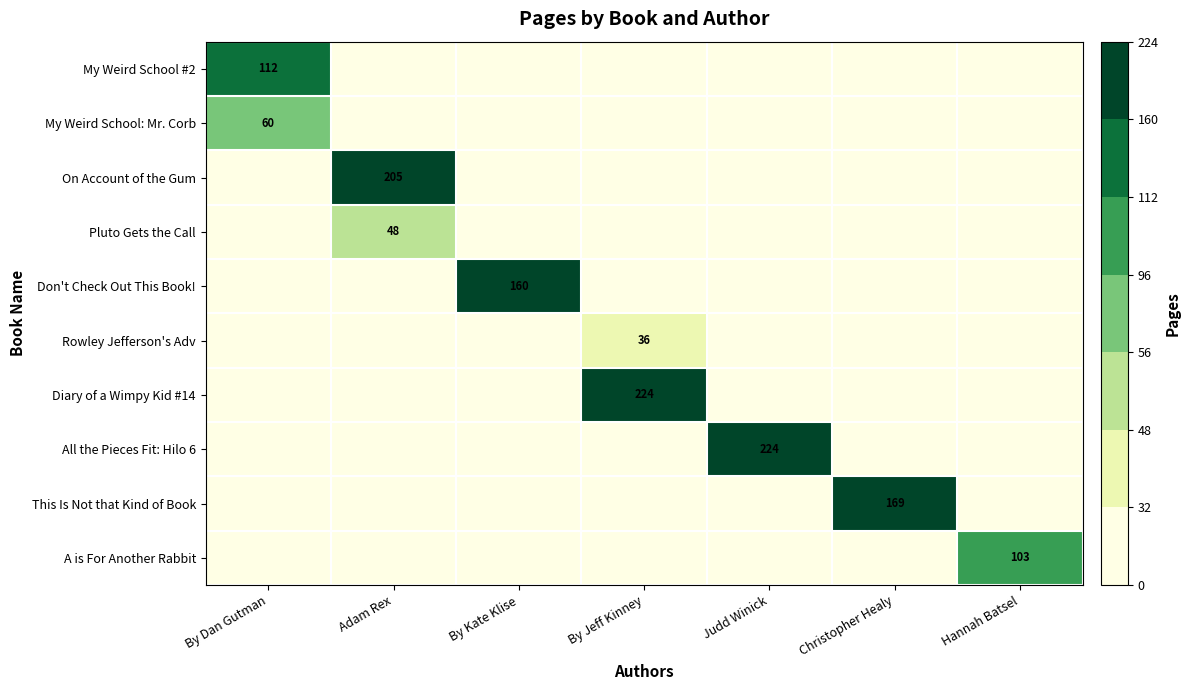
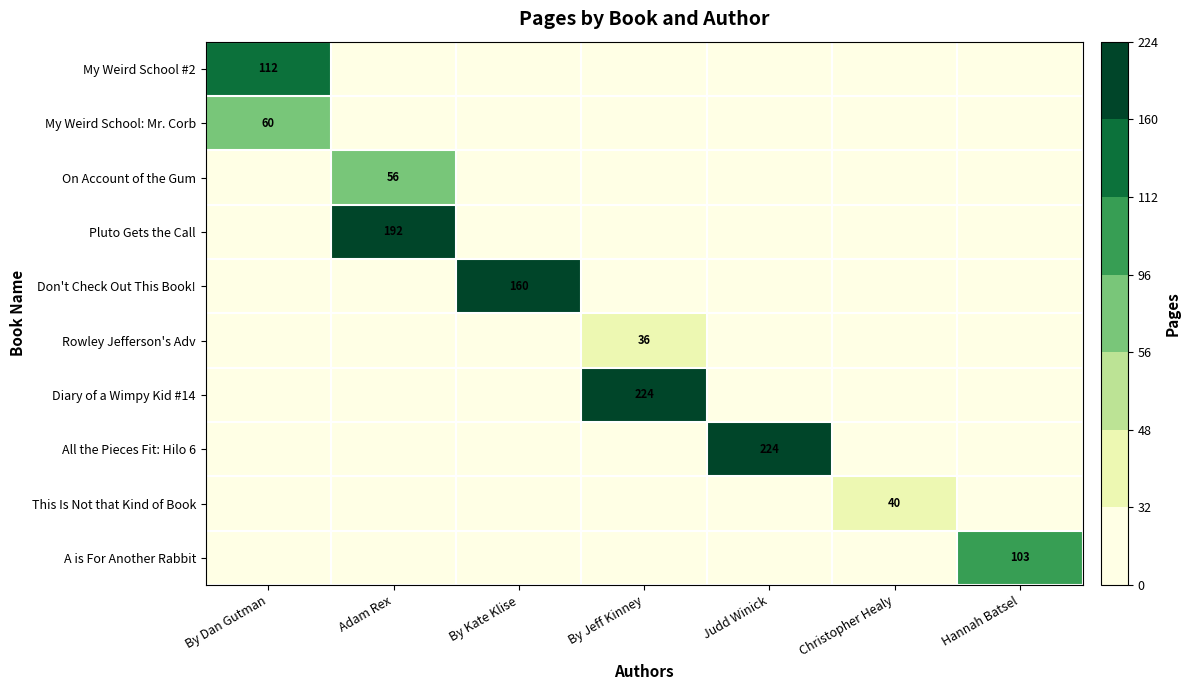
On Account of the Gum, Adam Rex: 205 -> 56
Pluto Gets the Call, Adam Rex: 48 -> 192
This Is Not that Kind of Book, Christopher Healy: 169 -> 40
